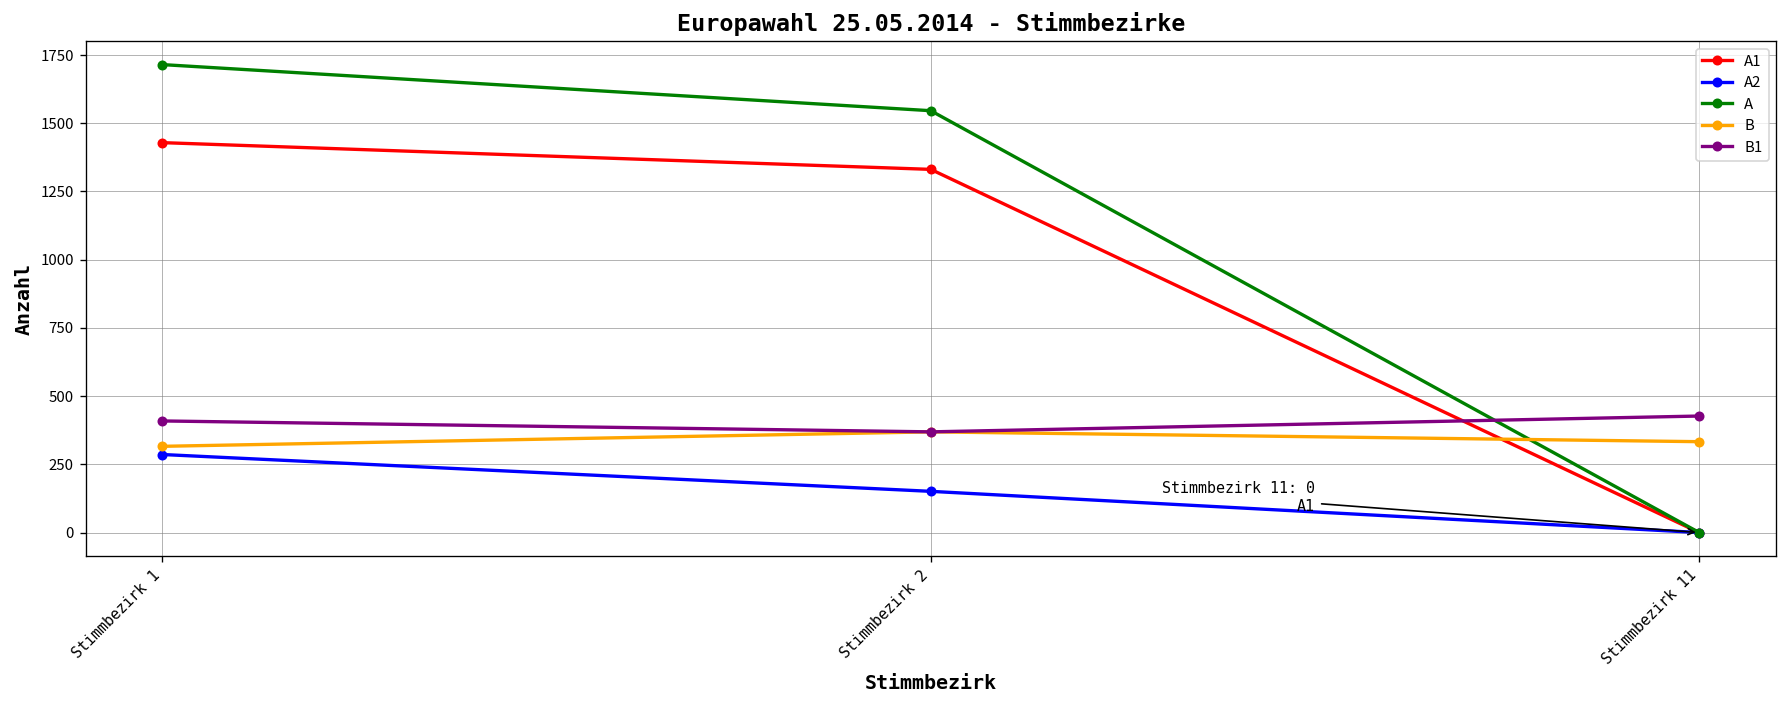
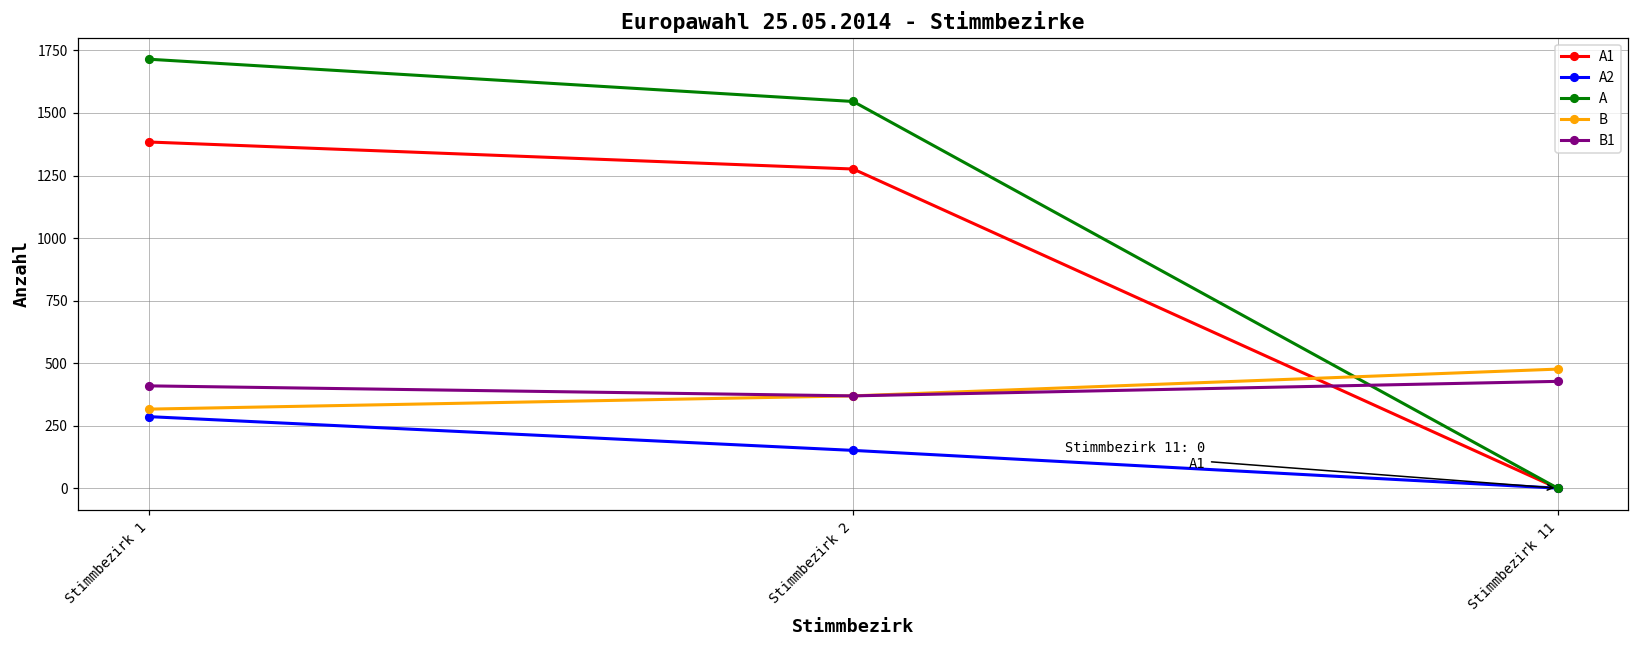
A1, Stimmbezirk 1: 1430 -> 1380
A1, Stimmbezirk 2: 1330 -> 1280
B, Stimmbezirk 11: 330 -> 480
